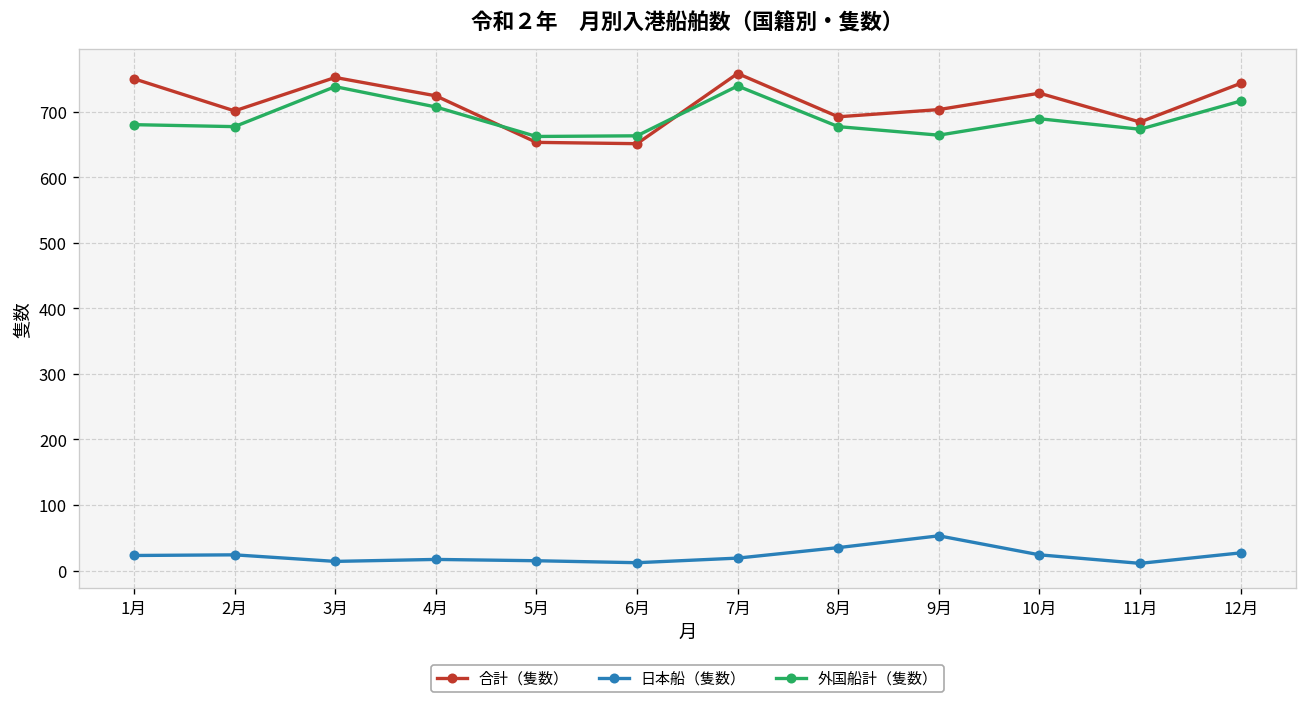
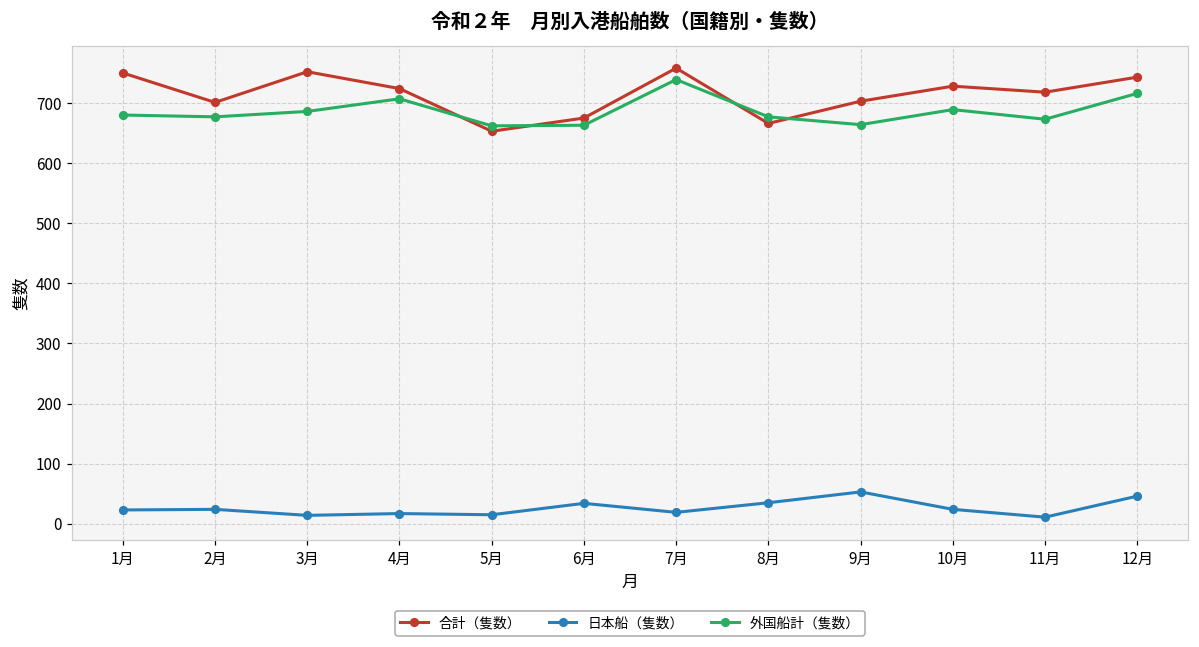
外国船計（隻数）, 3月: 740 -> 690
合計（隻数）, 6月: 650 -> 680
日本船（隻数）, 6月: 10 -> 30
合計（隻数）, 8月: 690 -> 670
合計（隻数）, 11月: 680 -> 720
日本船（隻数）, 12月: 30 -> 50
